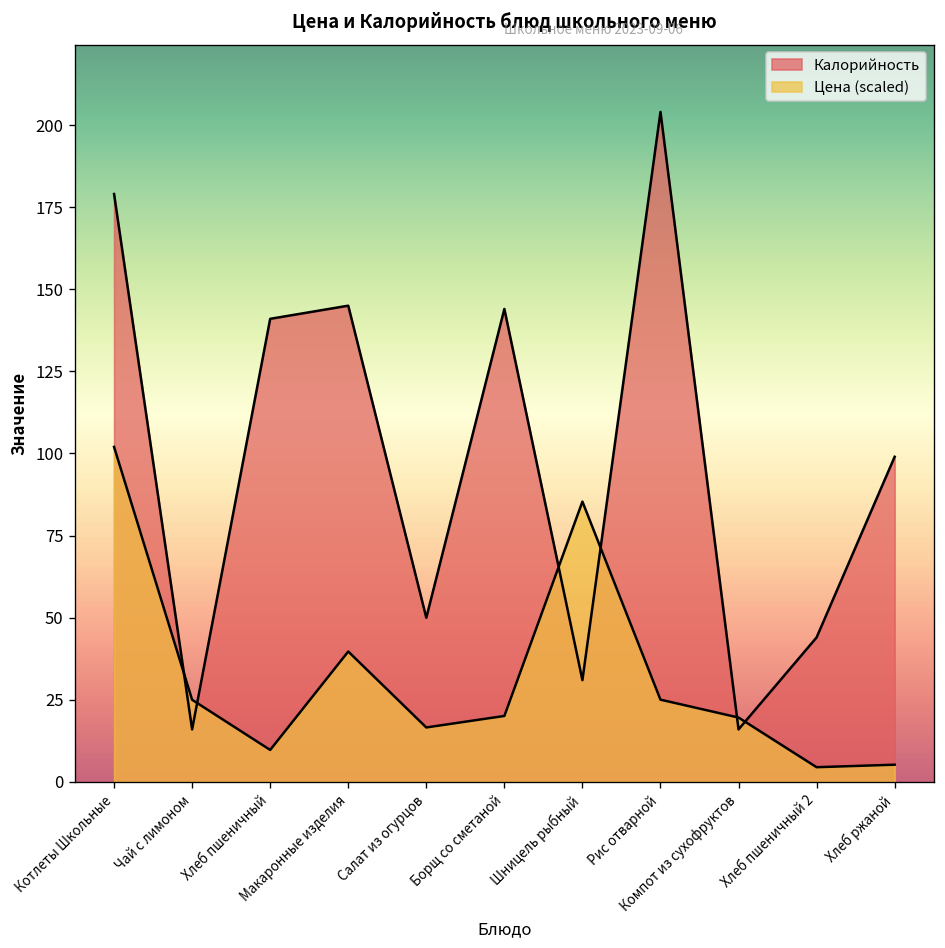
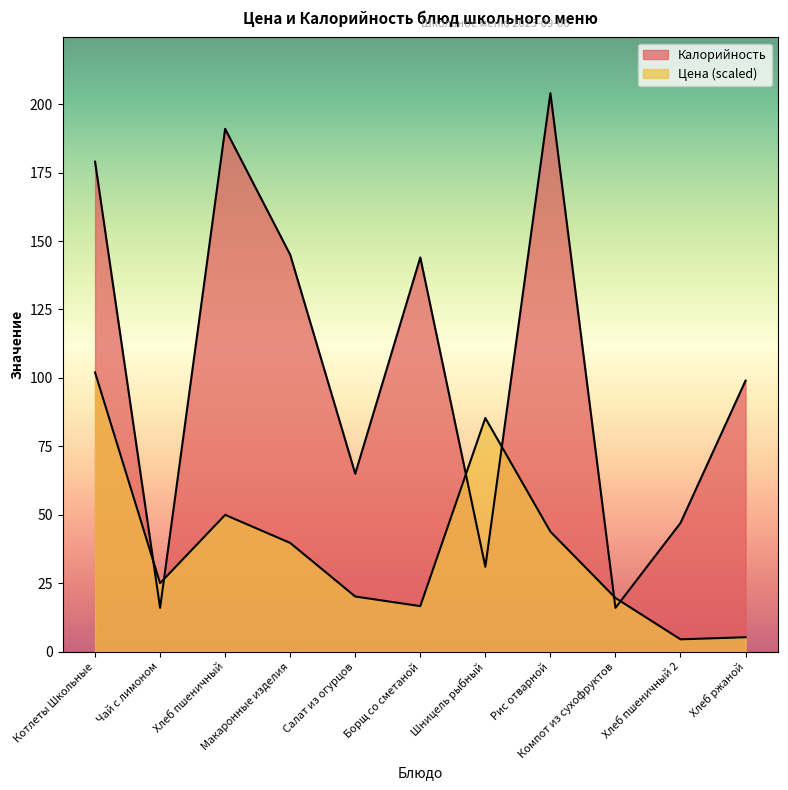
Калорийность, Хлеб пшеничный: 141 -> 191
Цена (scaled), Хлеб пшеничный: 10 -> 50
Калорийность, Салат из огурцов: 50 -> 65
Цена (scaled), Салат из огурцов: 17 -> 20
Цена (scaled), Борщ со сметаной: 20 -> 17
Цена (scaled), Рис отварной: 25 -> 44
Калорийность, Хлеб пшеничный 2: 44 -> 47
